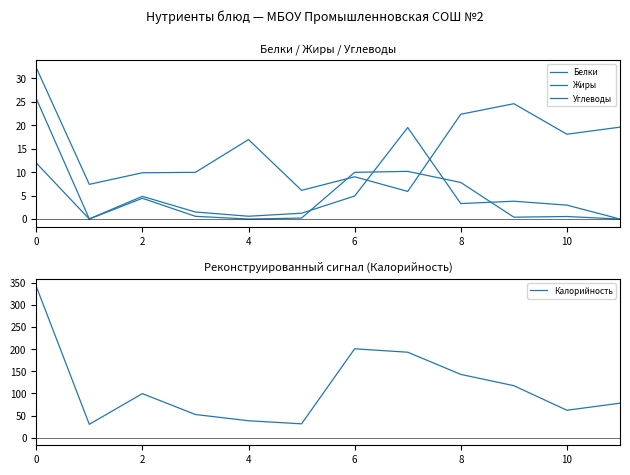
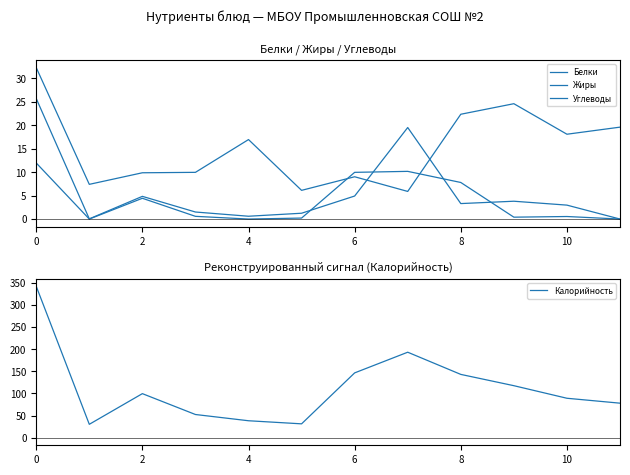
Реконструированный сигнал (Калорийность), 6: 200 -> 150
Реконструированный сигнал (Калорийность), 10: 60 -> 90
